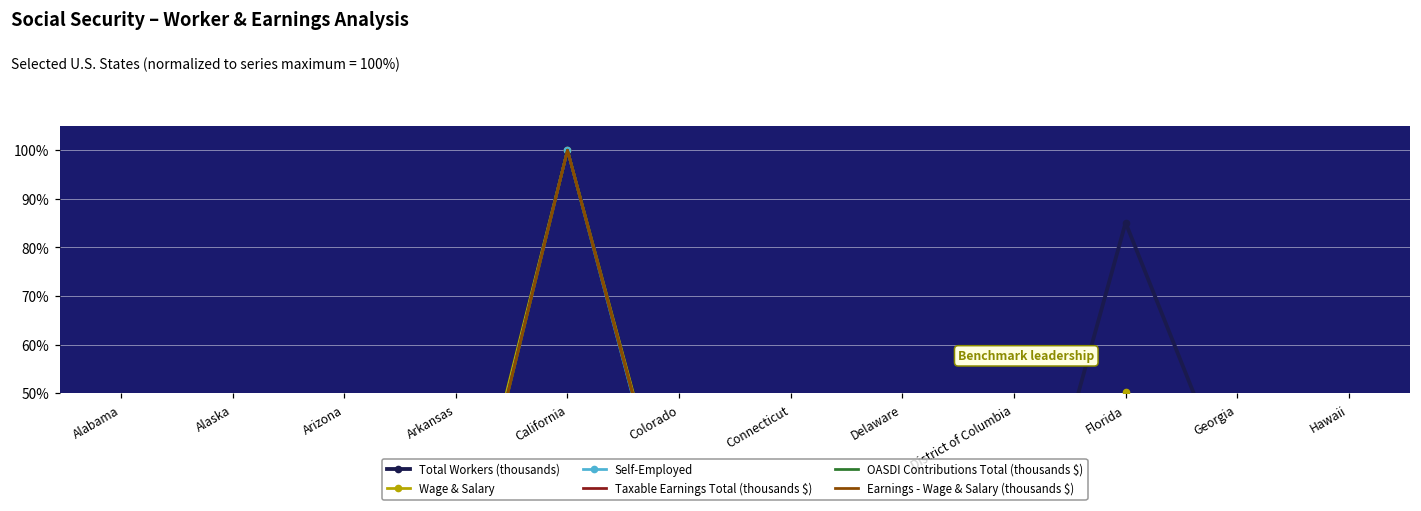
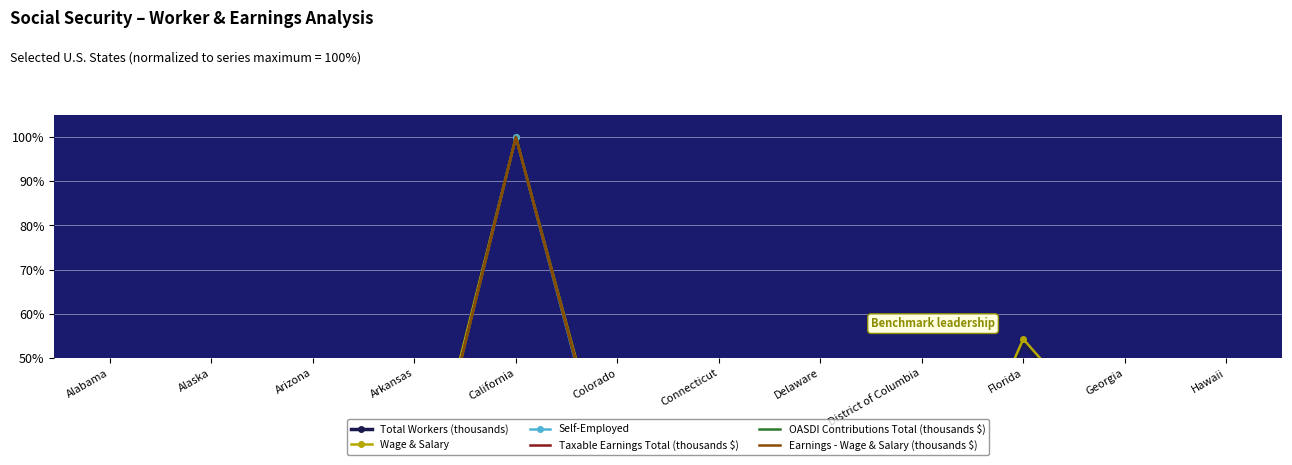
Total Workers (thousands), Florida: 85% -> 53%
Wage & Salary, Florida: 50% -> 54%
